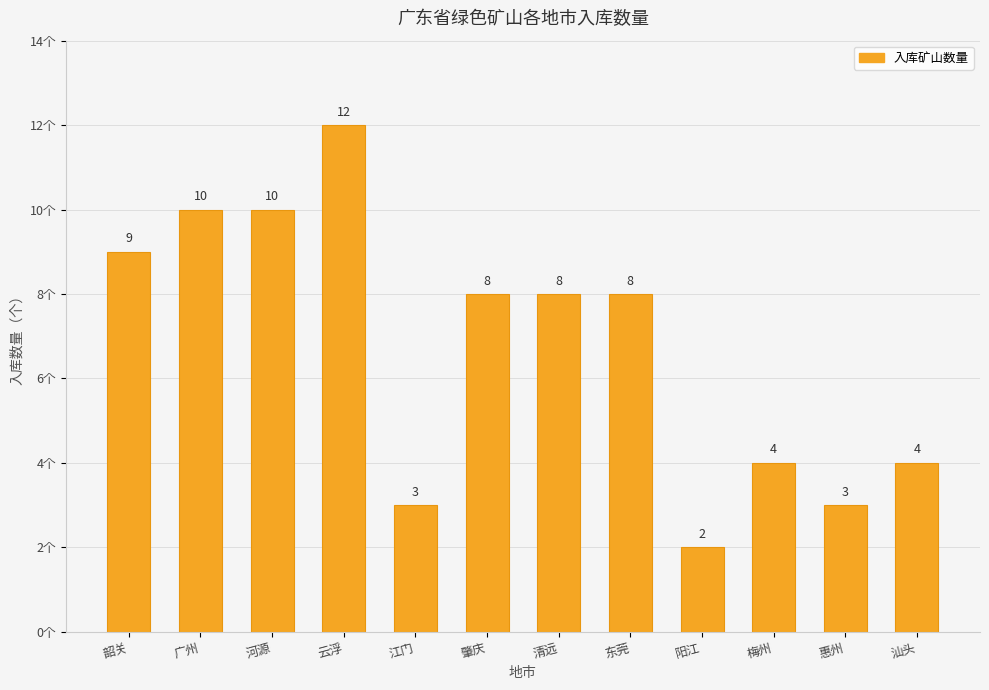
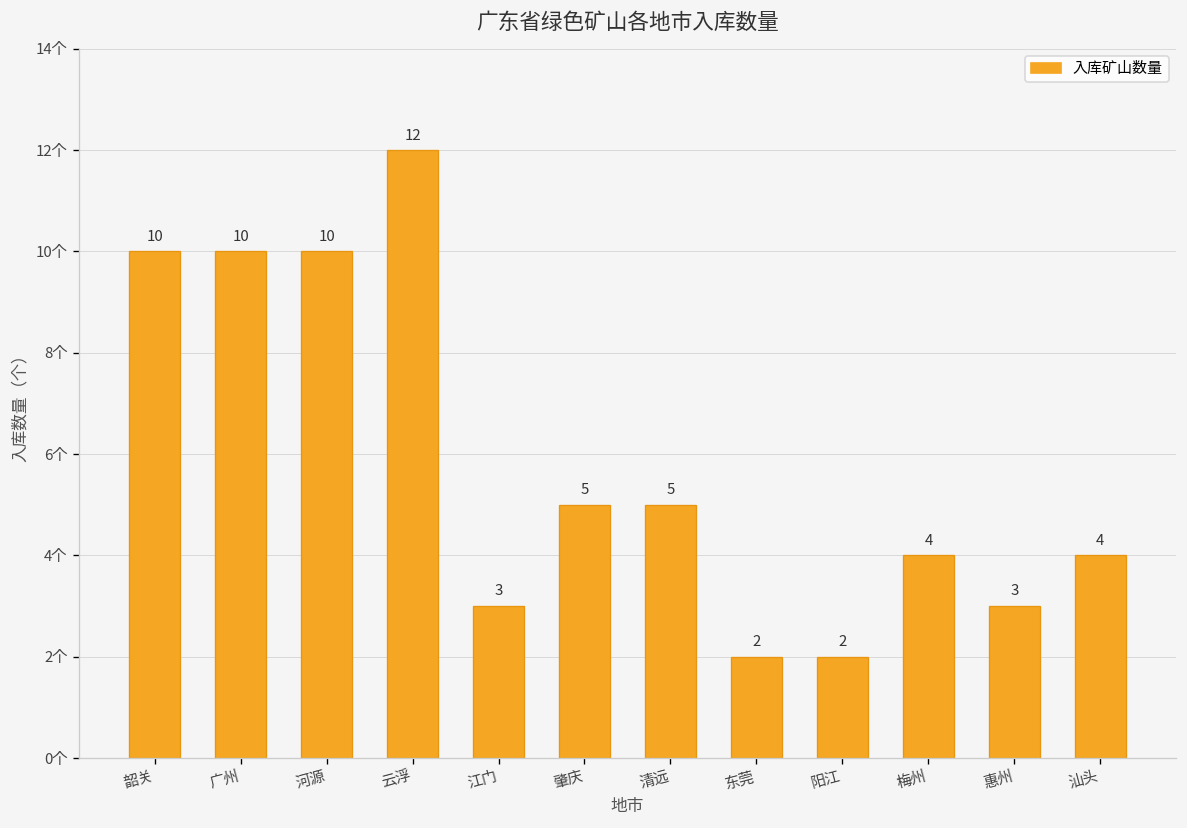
韶关: 9 -> 10
肇庆: 8 -> 5
清远: 8 -> 5
东莞: 8 -> 2
